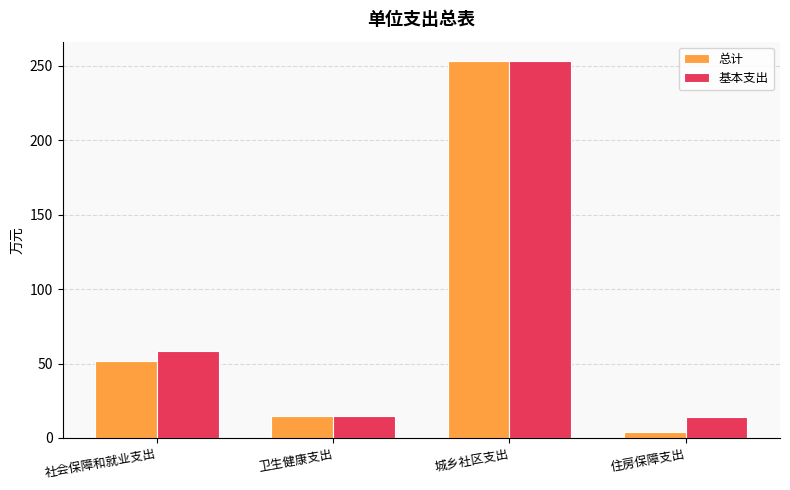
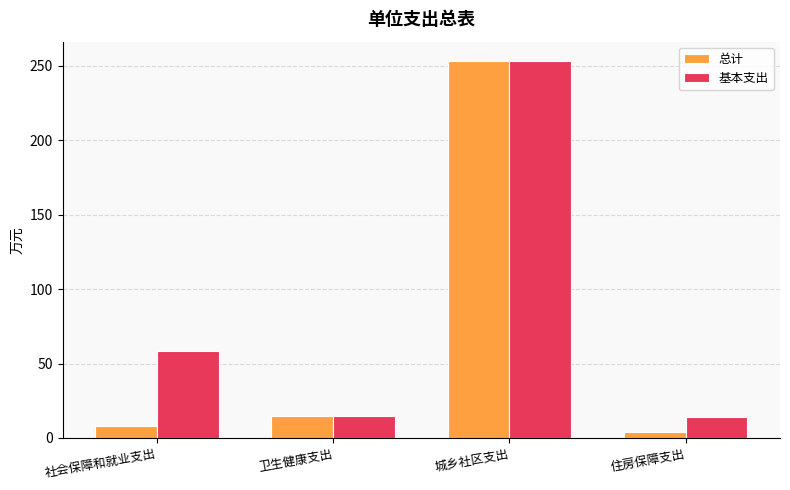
总计, 社会保障和就业支出: 52 -> 8
